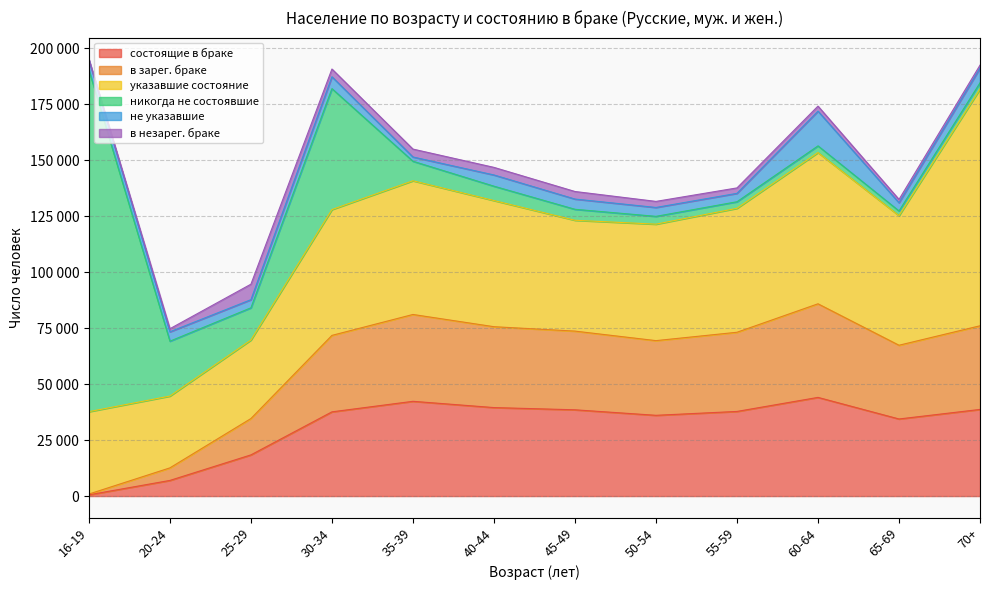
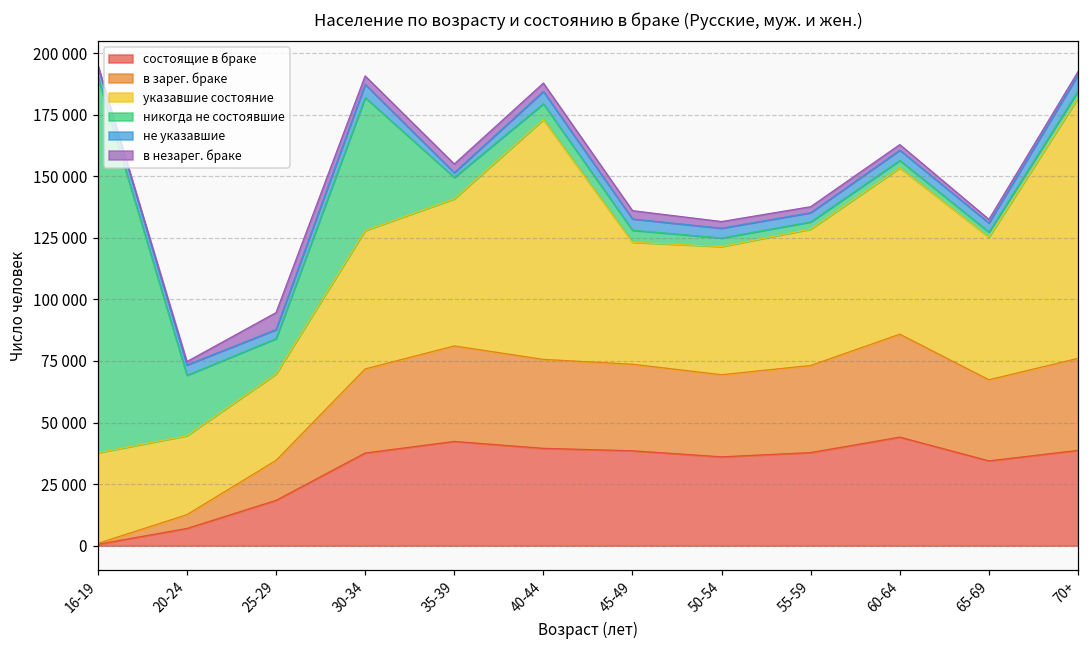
указавшие состояние, 40-44: 56000 -> 97000
не указавшие, 60-64: 16000 -> 4000
